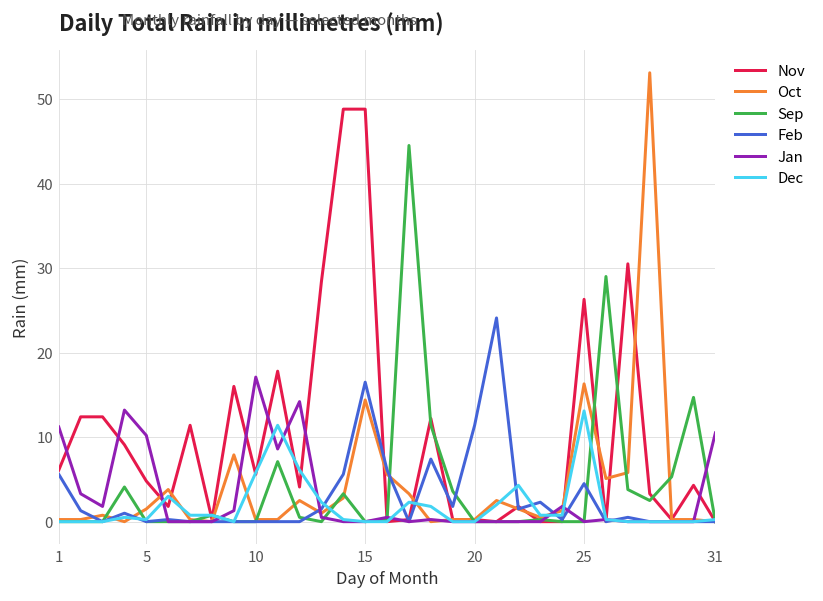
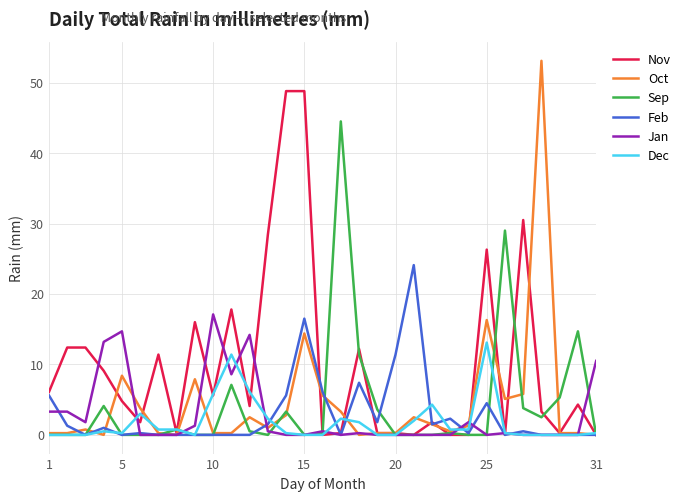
Jan, 1: 11 -> 3
Oct, 5: 2 -> 8
Jan, 5: 10 -> 15
